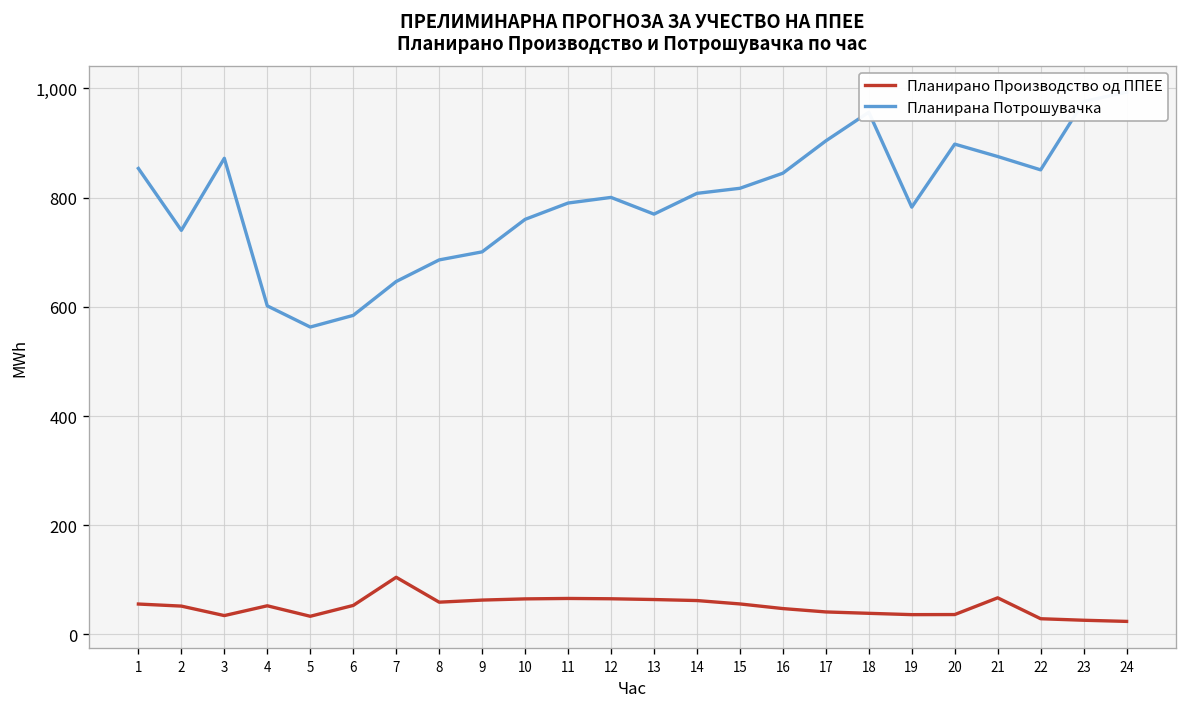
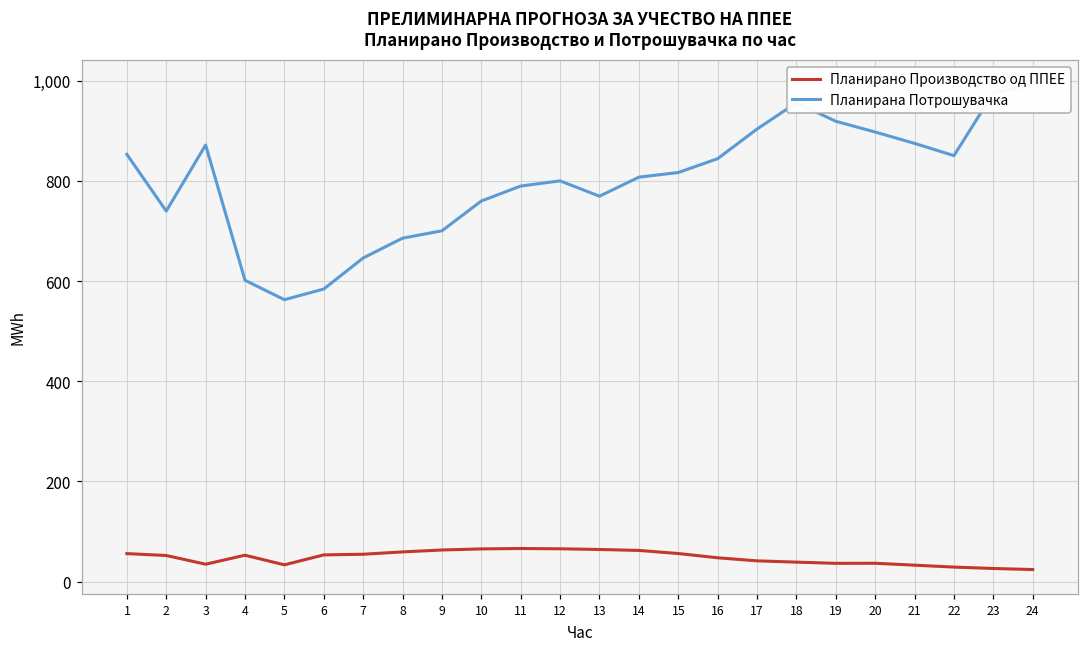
Планирано Производство од ППЕЕ, 7: 100 -> 50
Планирана Потрошувачка, 19: 780 -> 920
Планирано Производство од ППЕЕ, 21: 70 -> 30
